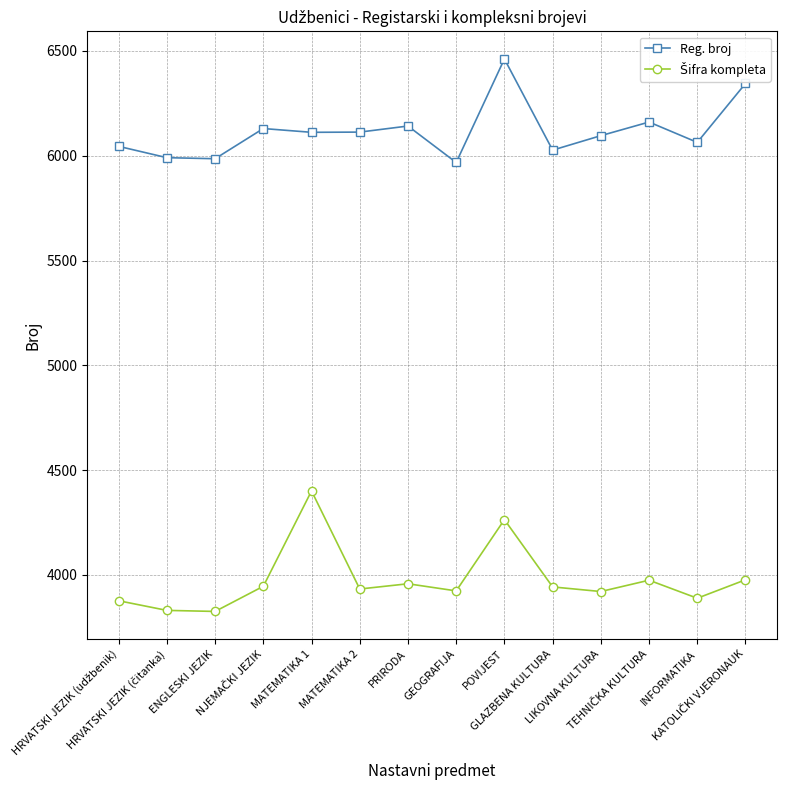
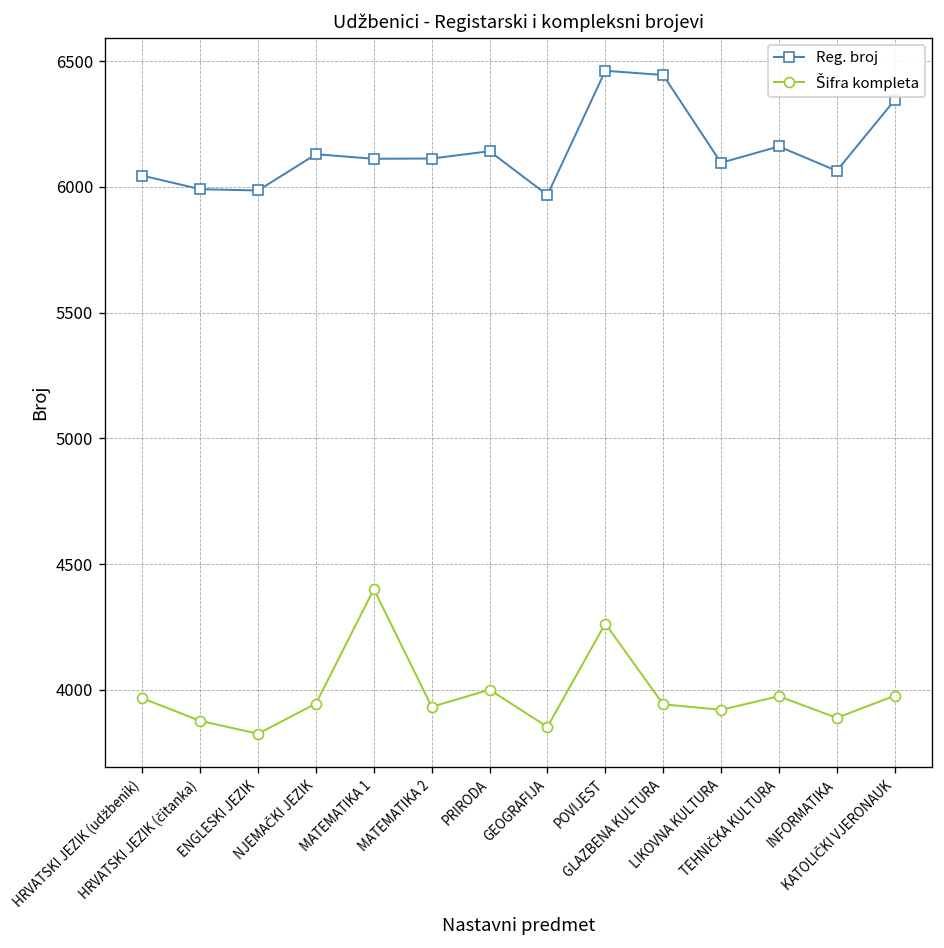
Šifra kompleta, HRVATSKI JEZIK (udžbenik): 3880 -> 3970
Šifra kompleta, HRVATSKI JEZIK (čitanka): 3830 -> 3880
Šifra kompleta, PRIRODA: 3960 -> 4000
Šifra kompleta, GEOGRAFIJA: 3920 -> 3850
Reg. broj, GLAZBENA KULTURA: 6030 -> 6450
